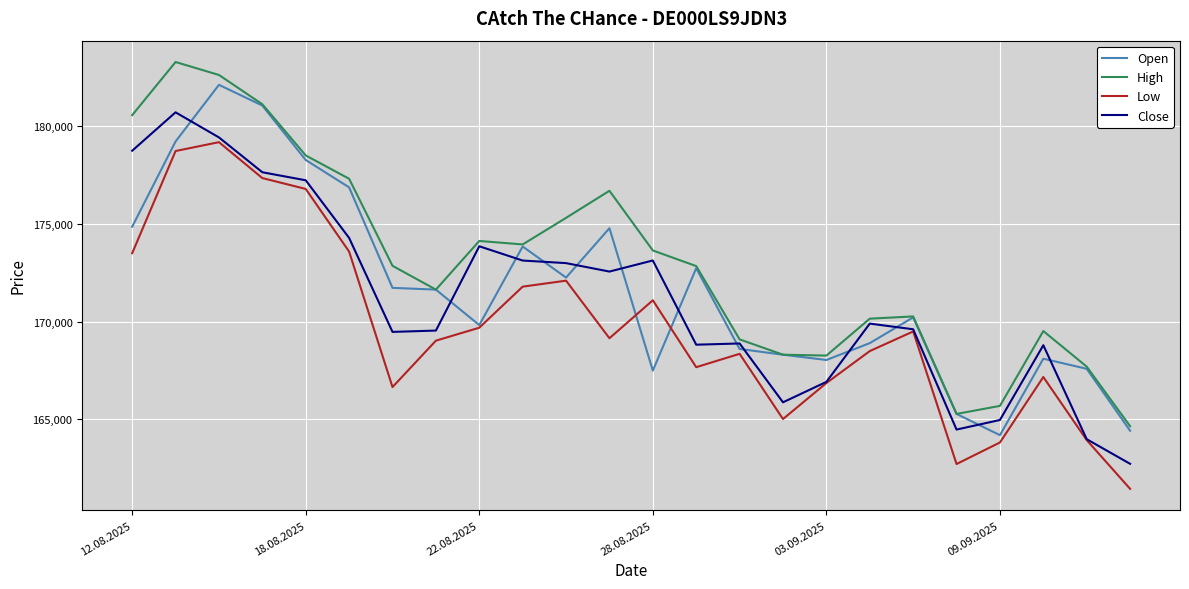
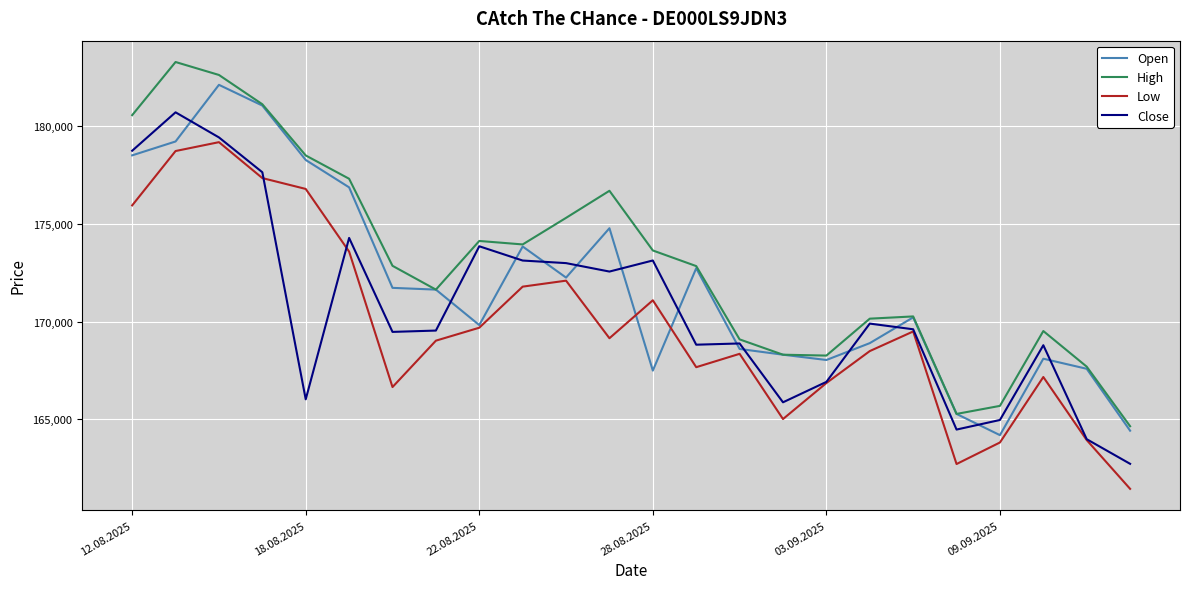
Open, 12.08.2025: 174,900 -> 178,500
Low, 12.08.2025: 173,500 -> 175,900
Close, 18.08.2025: 177,200 -> 166,000
